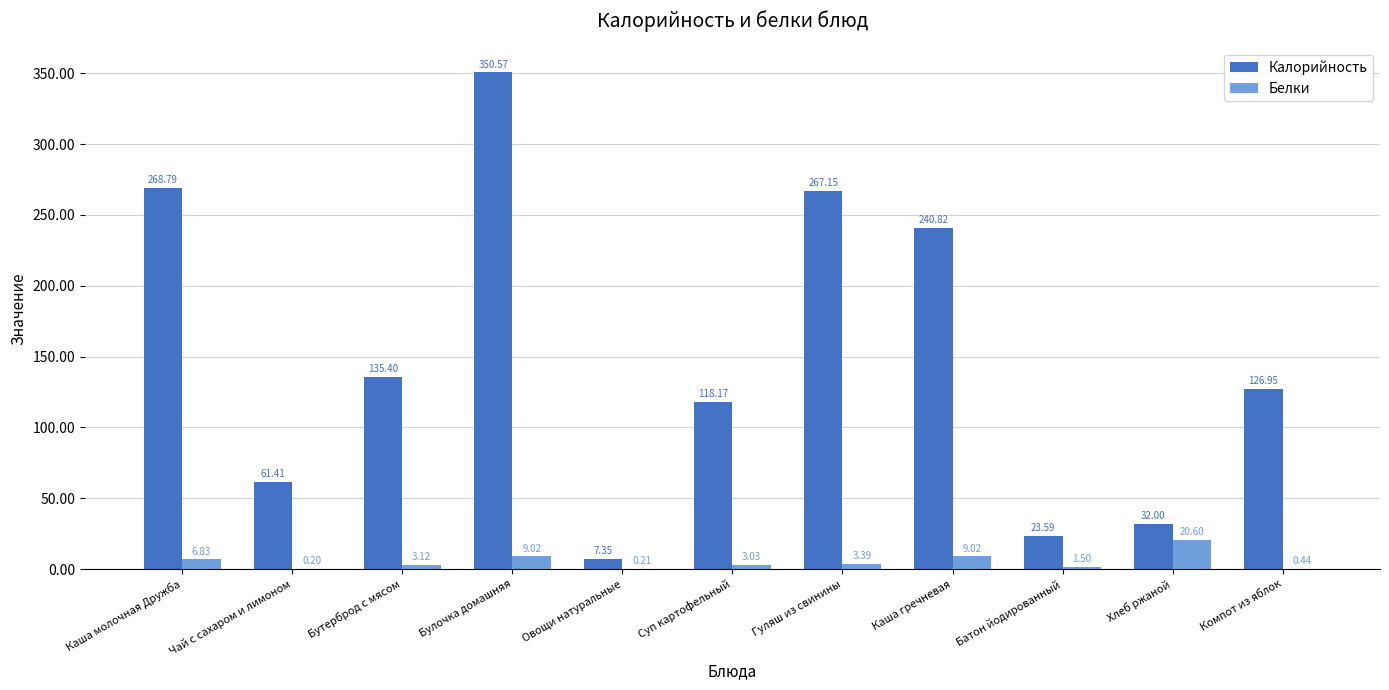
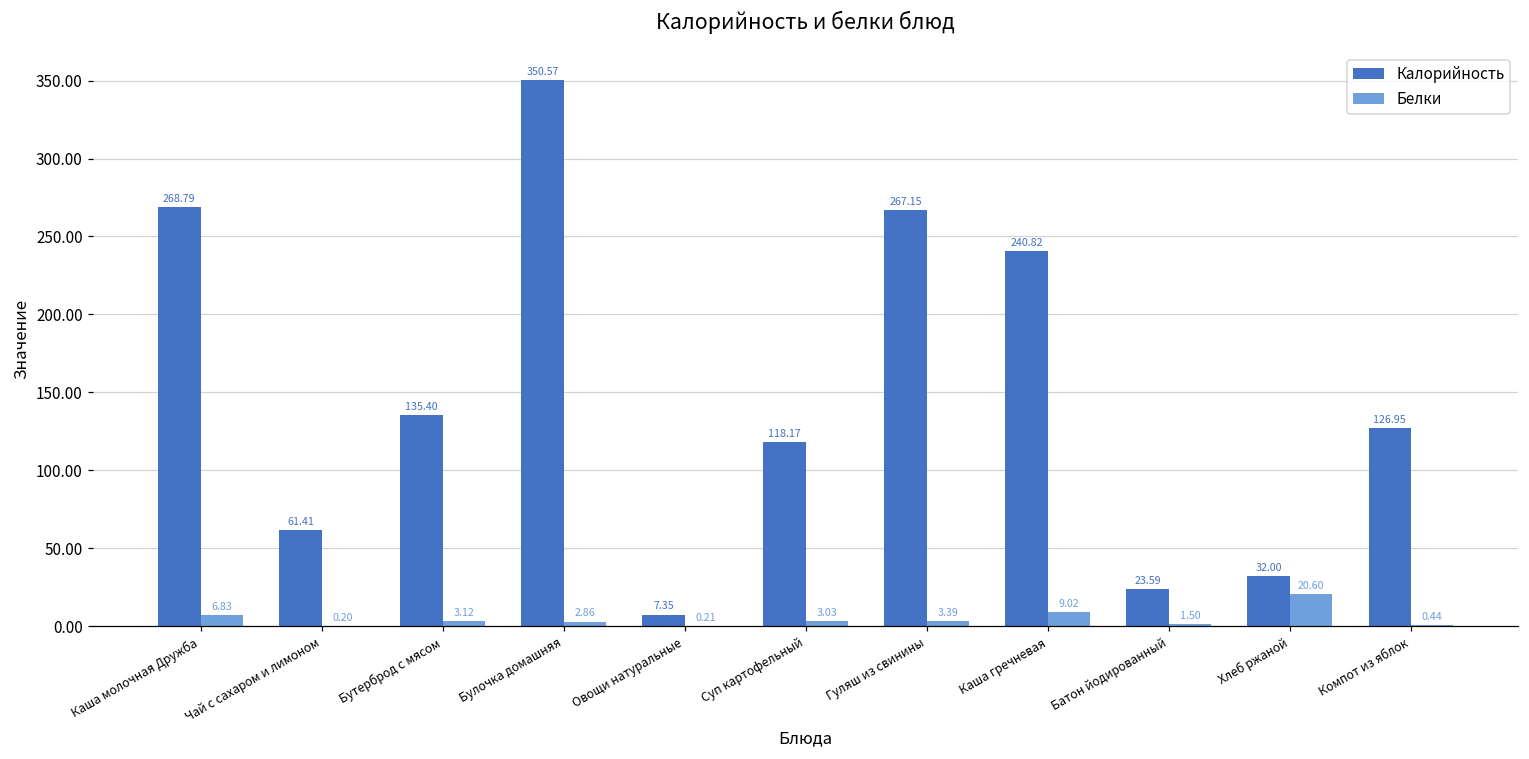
Белки, Булочка домашняя: 9.02 -> 2.86
